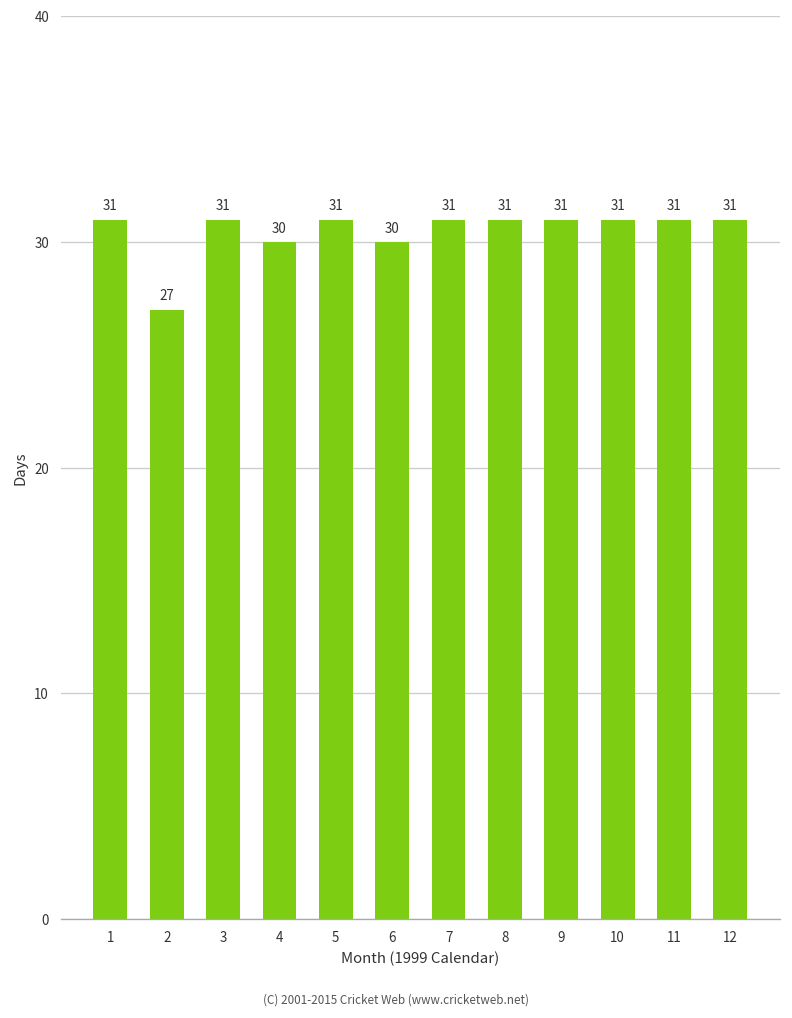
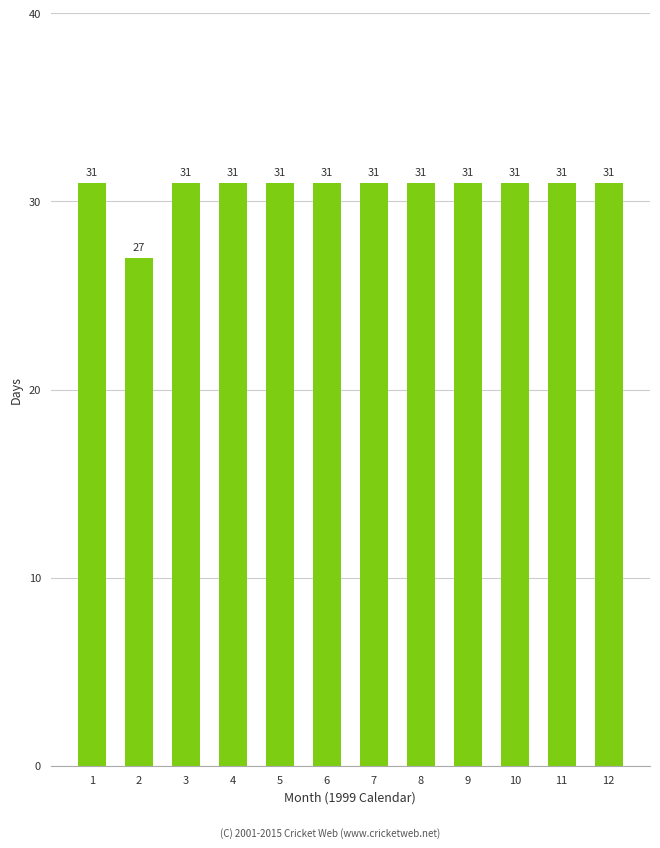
4: 30 -> 31
6: 30 -> 31
